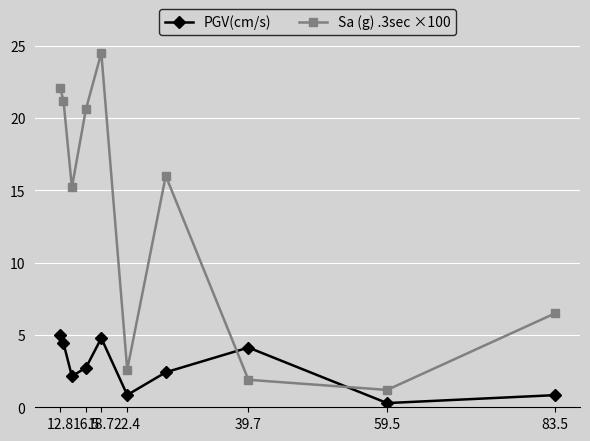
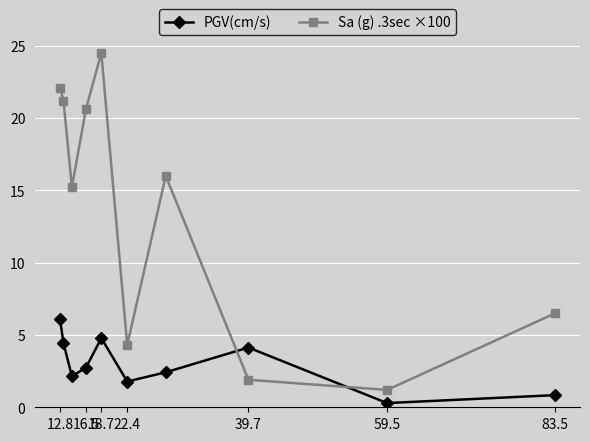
PGV(cm/s), 12.8: 5.0 -> 6.1
PGV(cm/s), 22.4: 0.9 -> 1.8
Sa (g) .3sec ×100, 22.4: 2.6 -> 4.3
